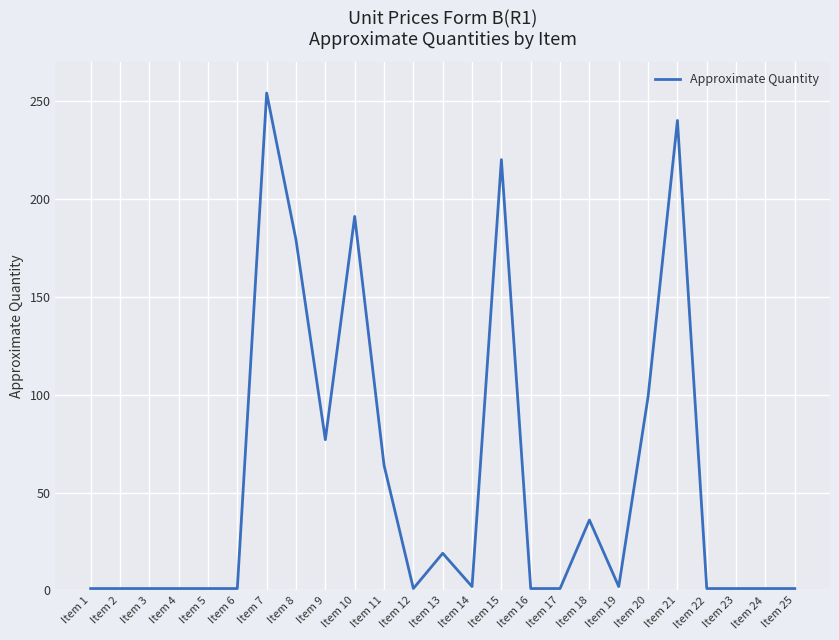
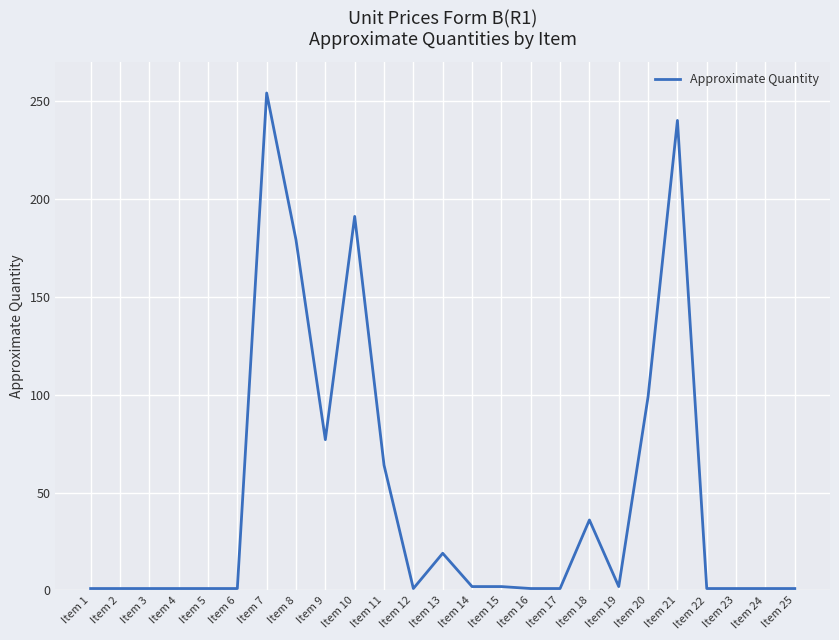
Item 15: 220 -> 2
